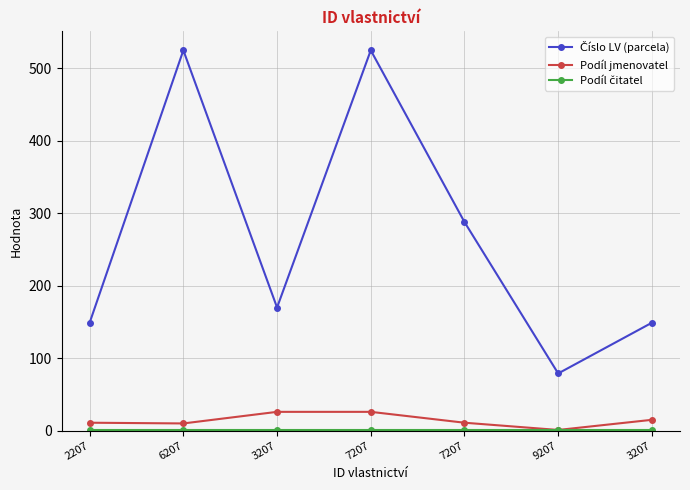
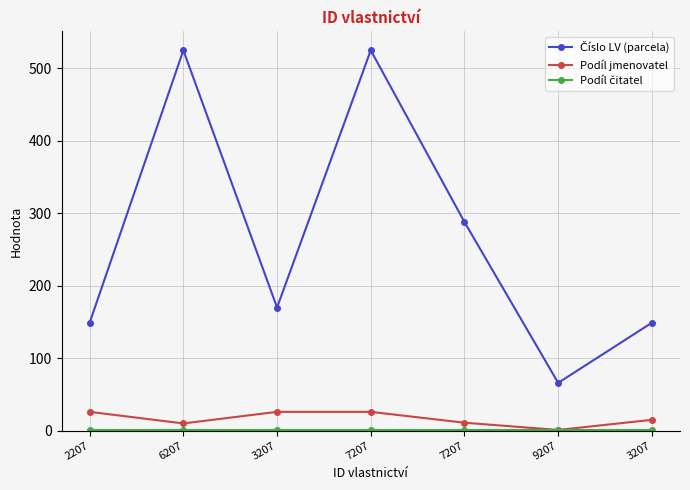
Podíl jmenovatel, 2207: 10 -> 30
Číslo LV (parcela), 9207: 80 -> 70
